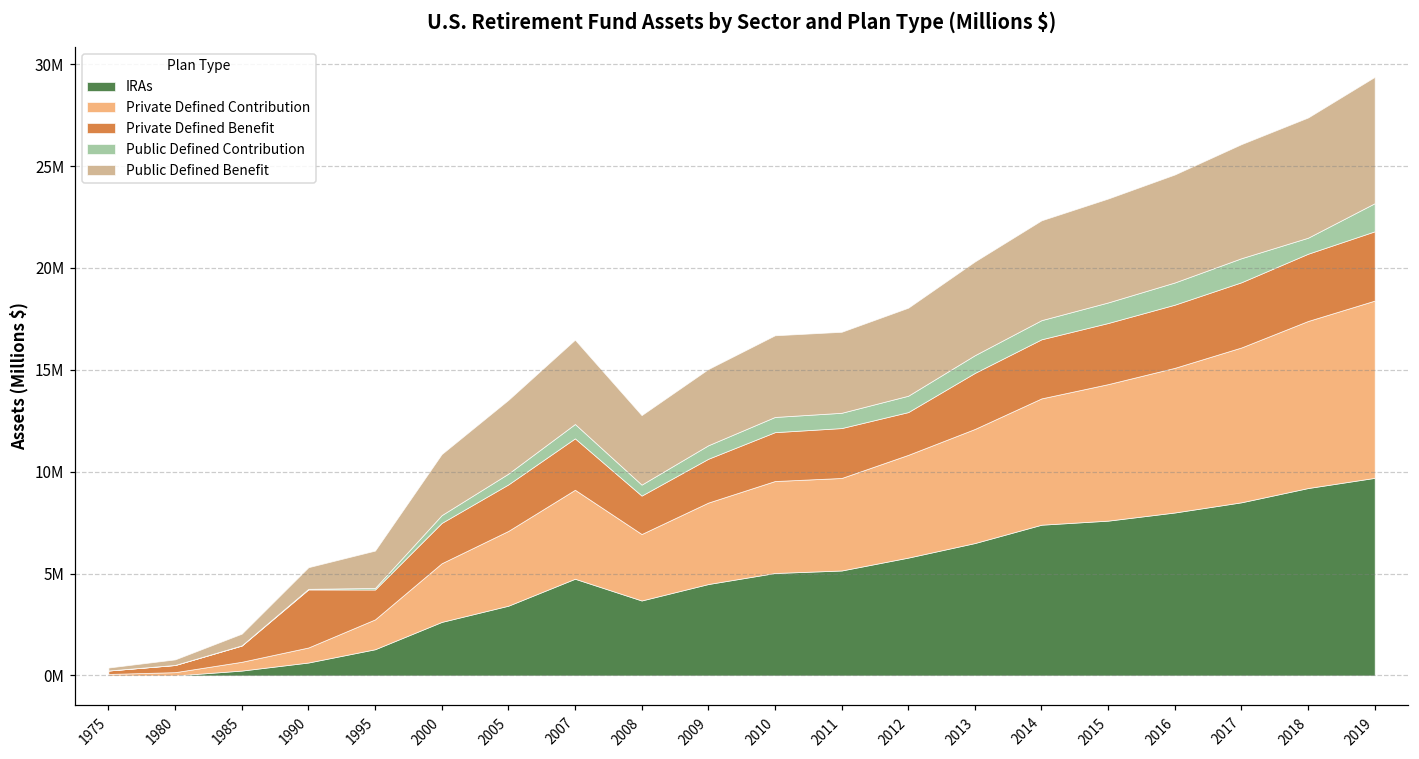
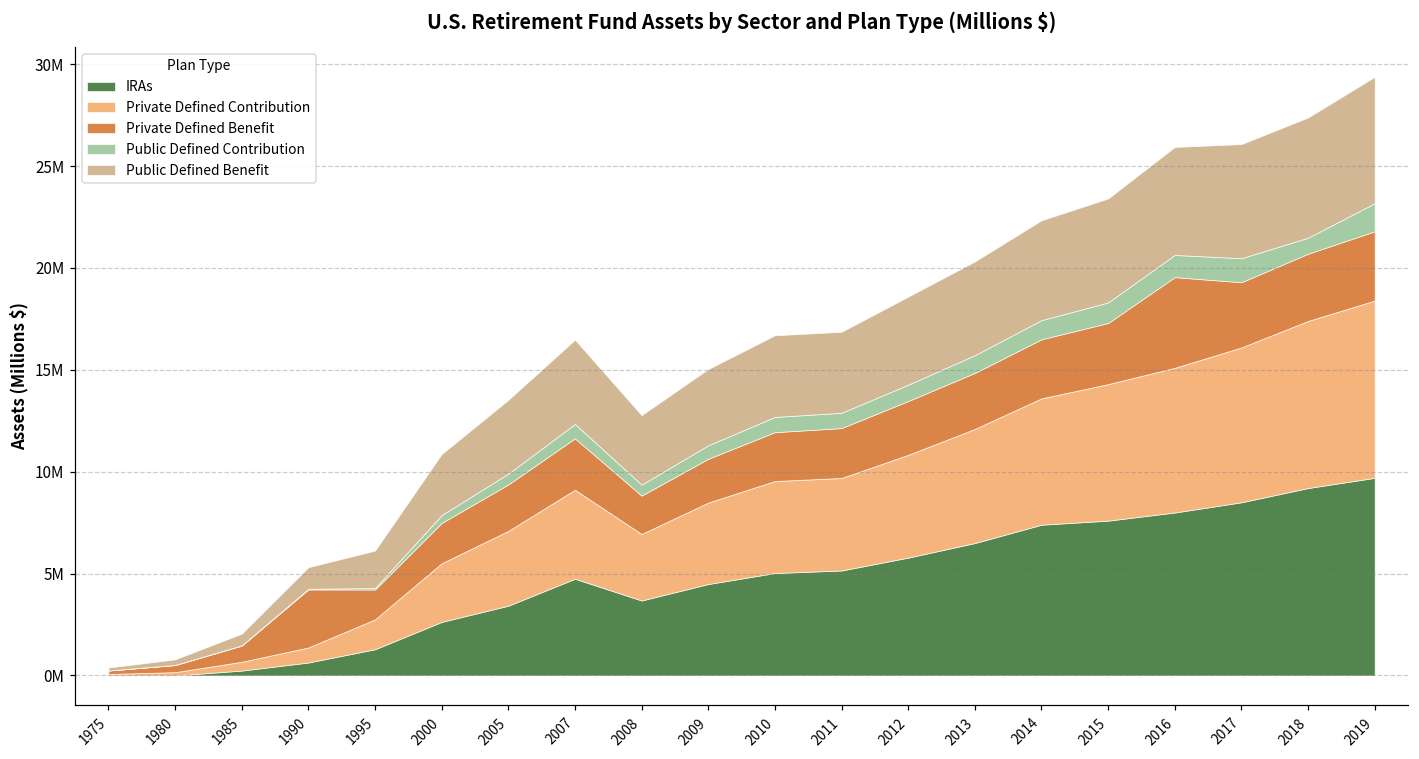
Private Defined Benefit, 2012: 2100000 -> 2600000
Private Defined Benefit, 2016: 3100000 -> 4500000
